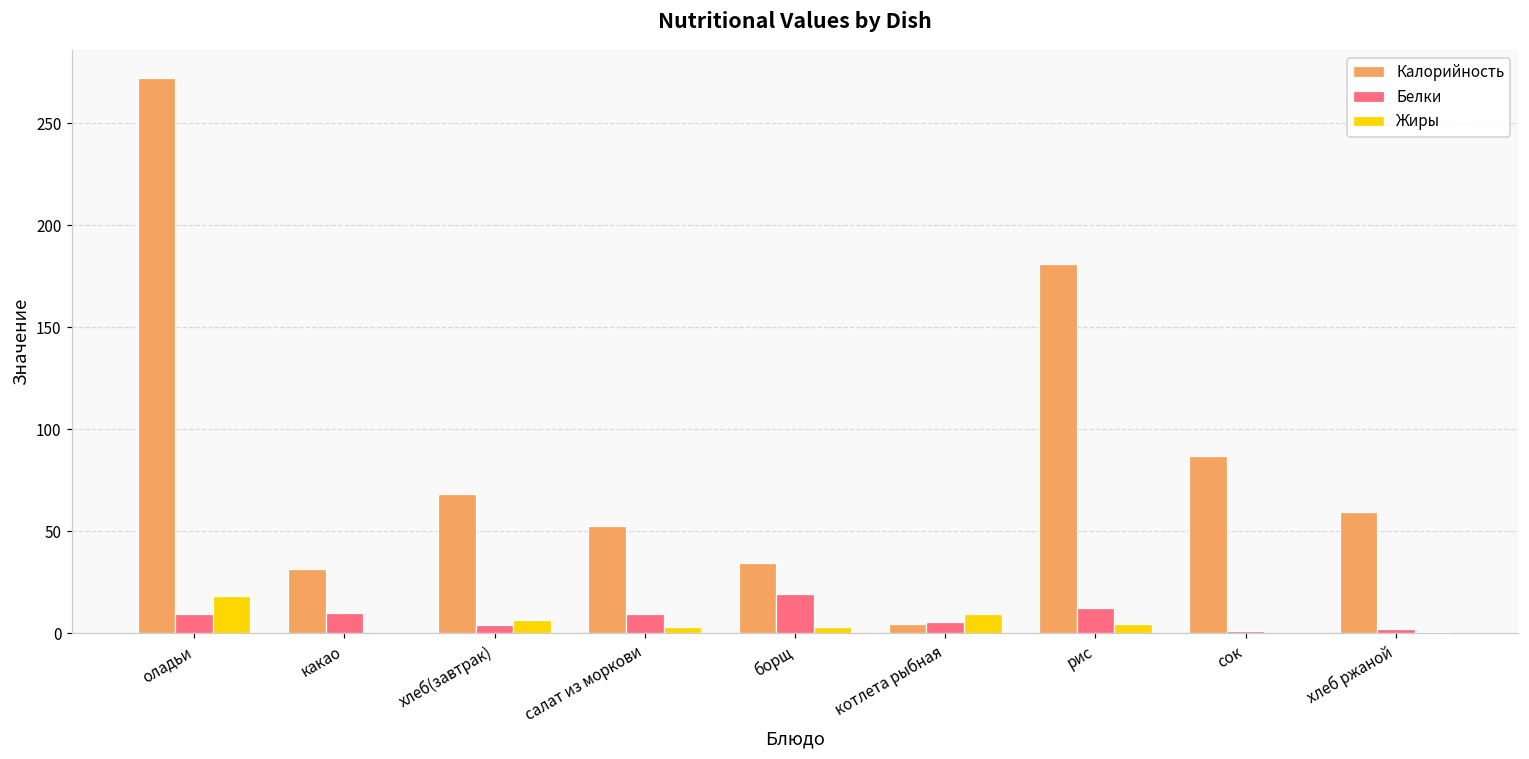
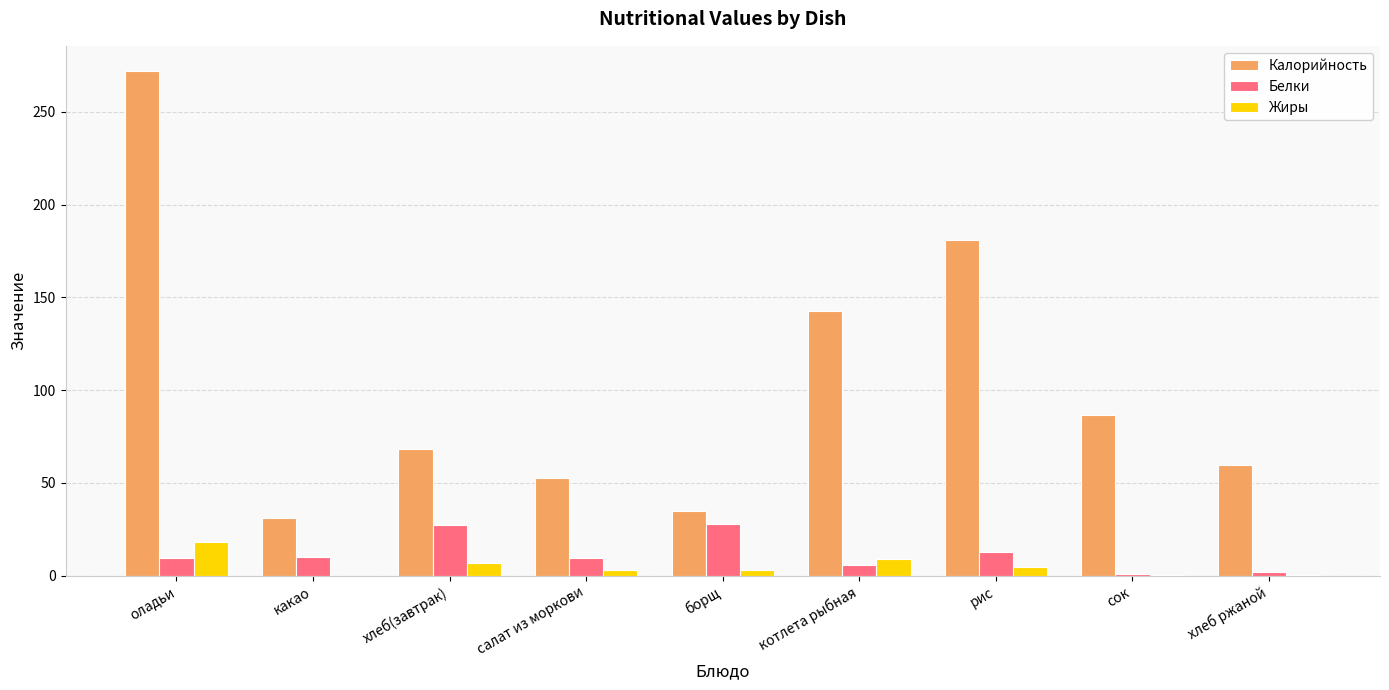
Белки, хлеб(завтрак): 4 -> 27
Белки, борщ: 19 -> 28
Калорийность, котлета рыбная: 4 -> 143
